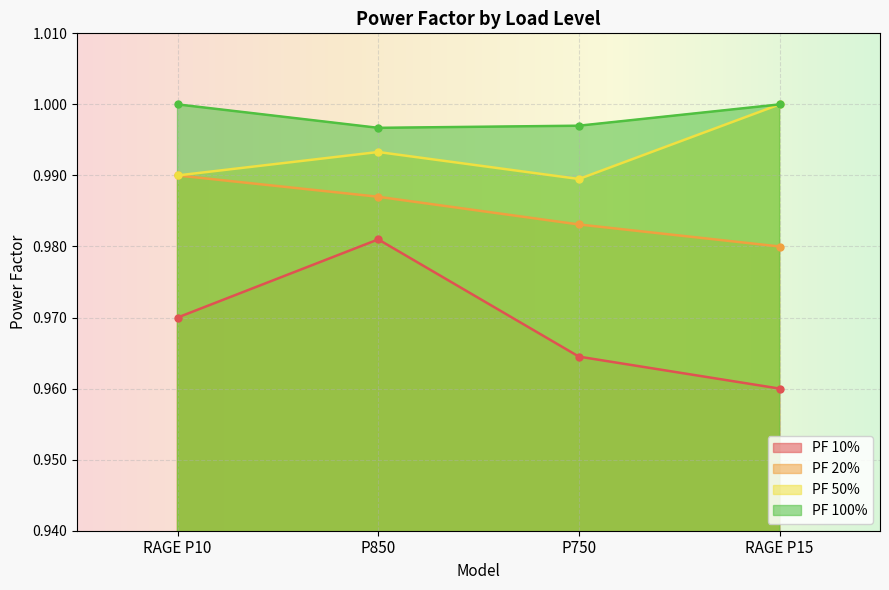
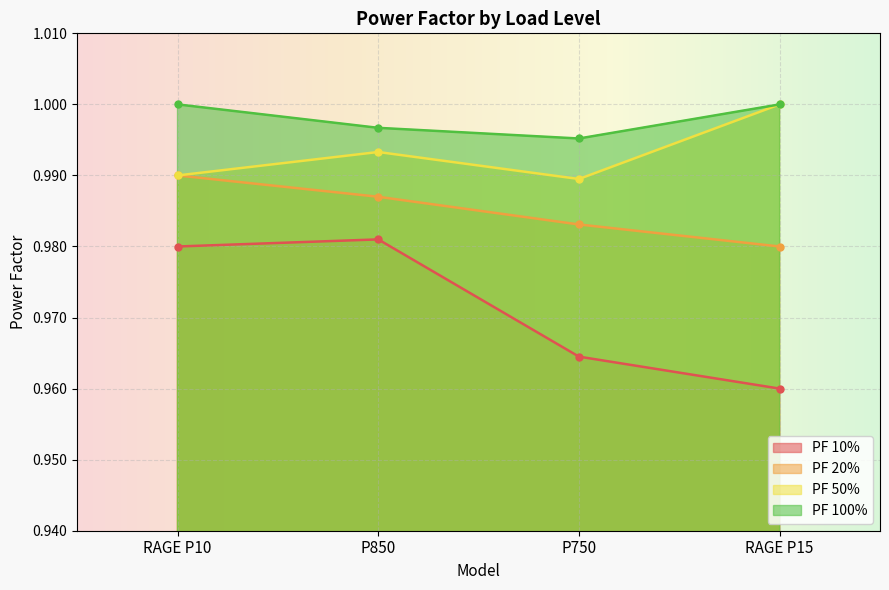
PF 10%, RAGE P10: 0.97 -> 0.98
PF 100%, P750: 0.997 -> 0.995
